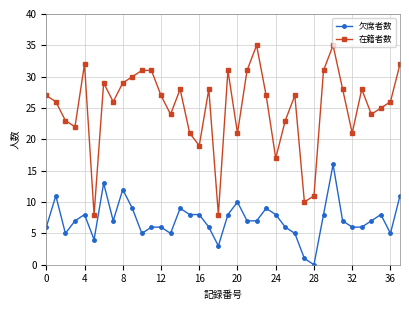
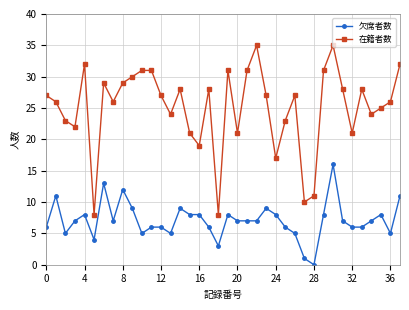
欠席者数, 20: 10 -> 7
